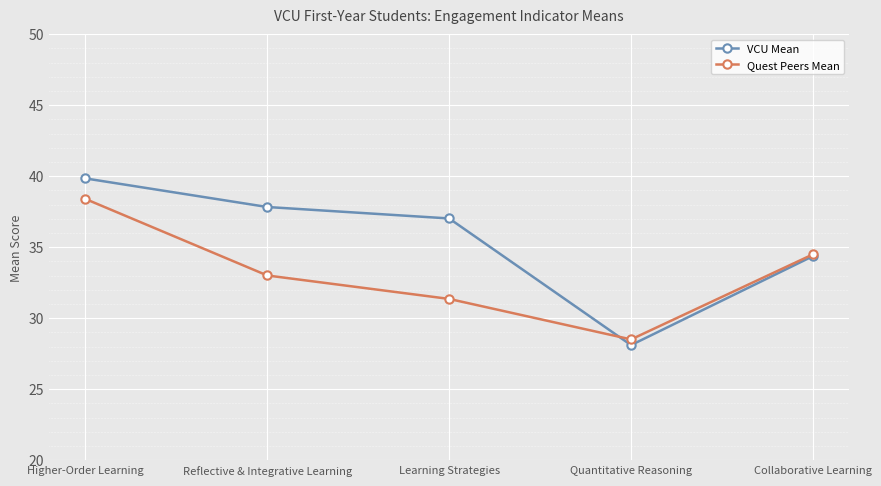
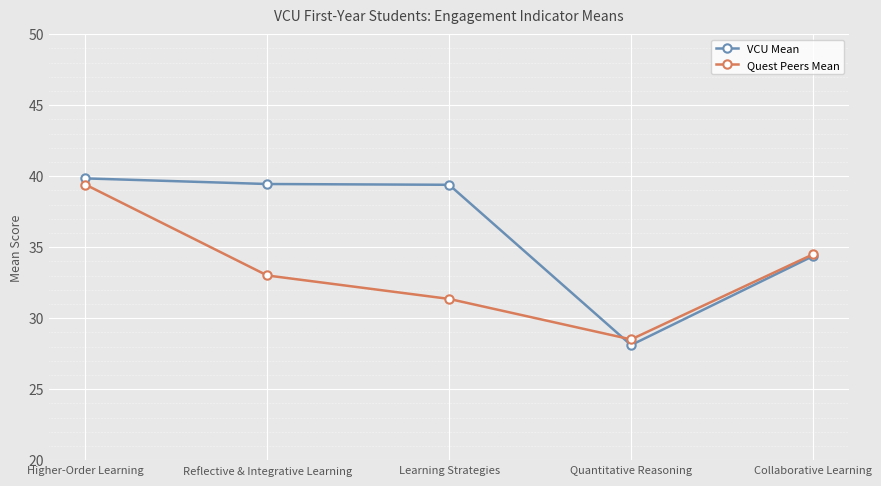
Quest Peers Mean, Higher-Order Learning: 38.4 -> 39.4
VCU Mean, Reflective & Integrative Learning: 37.8 -> 39.5
VCU Mean, Learning Strategies: 37.0 -> 39.4
